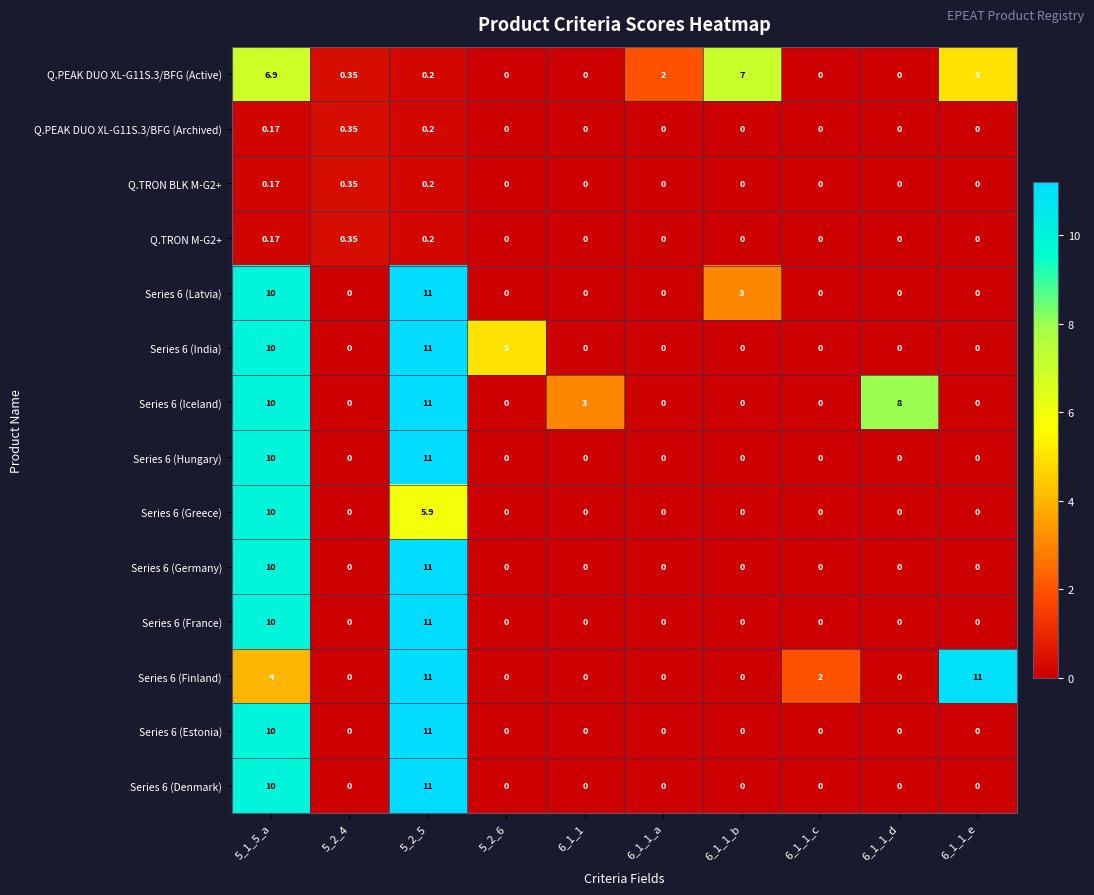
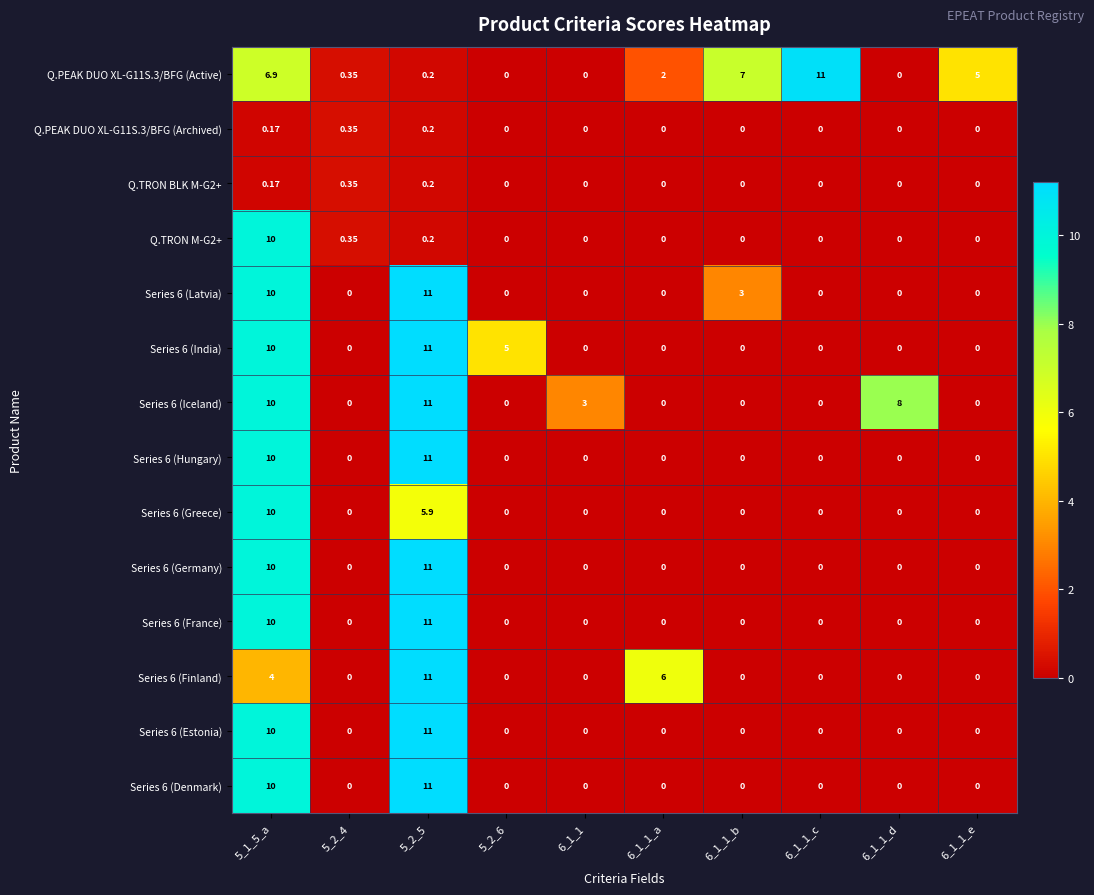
Q.PEAK DUO XL-G11S.3/BFG (Active), 6_1_1_c: 0 -> 11
Q.TRON M-G2+, 5_1_5_a: 0.17 -> 10
Series 6 (Finland), 6_1_1_a: 0 -> 6
Series 6 (Finland), 6_1_1_c: 2 -> 0
Series 6 (Finland), 6_1_1_e: 11 -> 0
